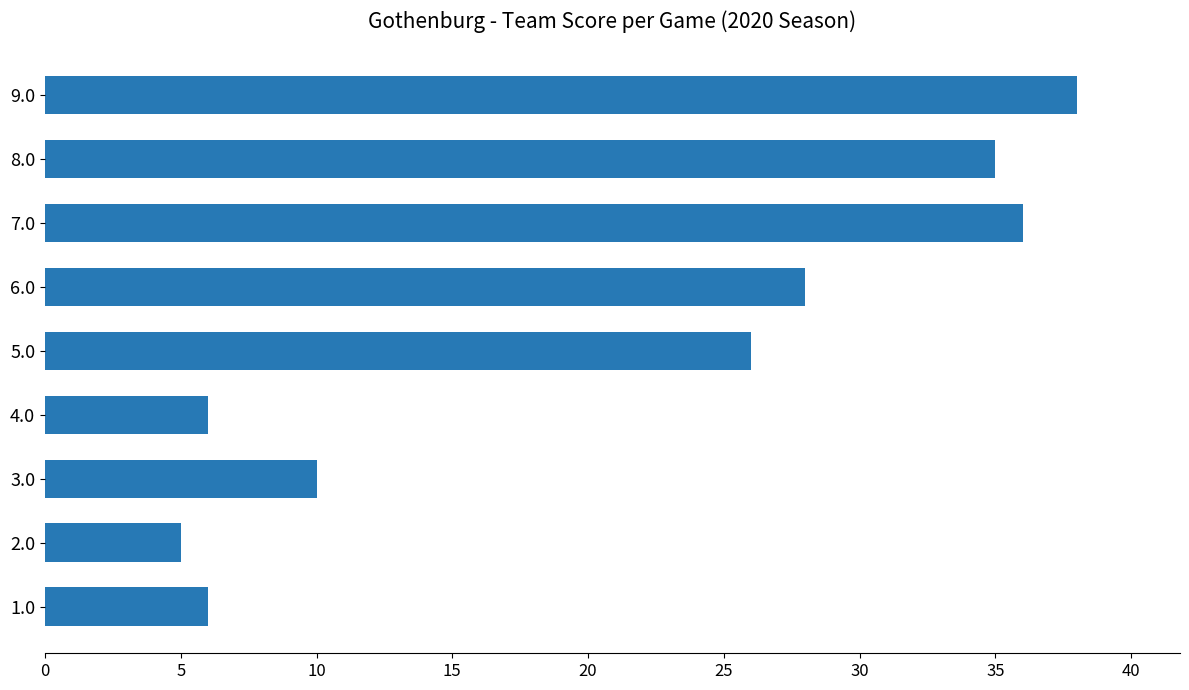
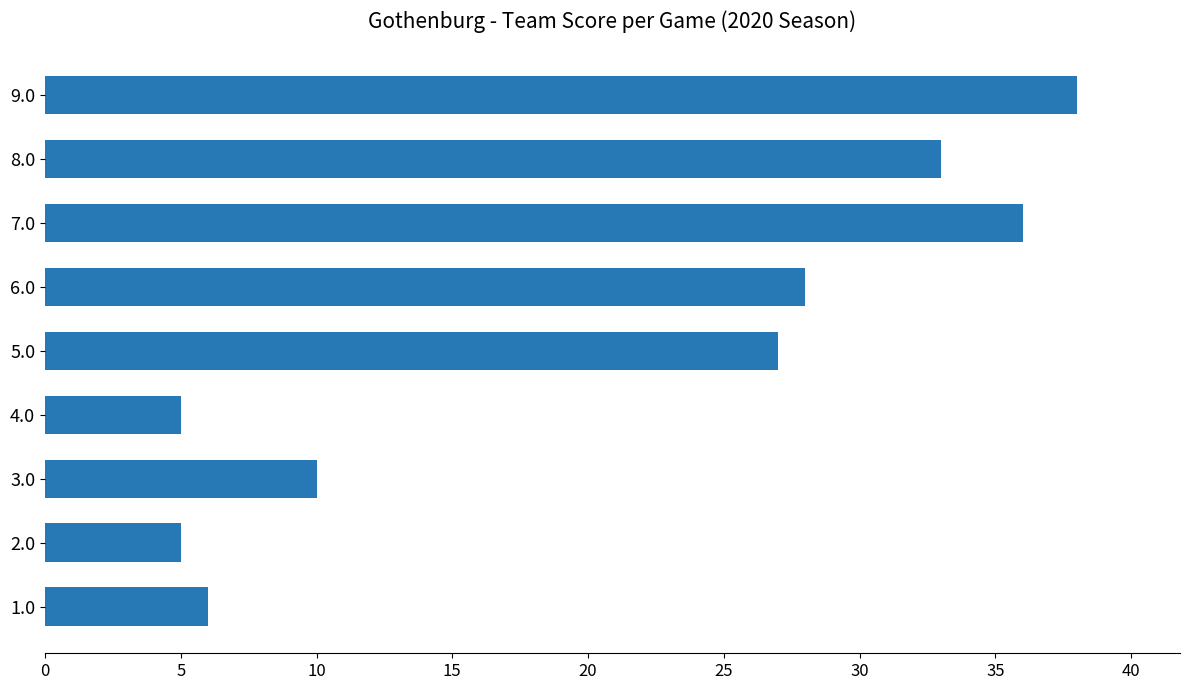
8.0: 35 -> 33
5.0: 26 -> 27
4.0: 6 -> 5
